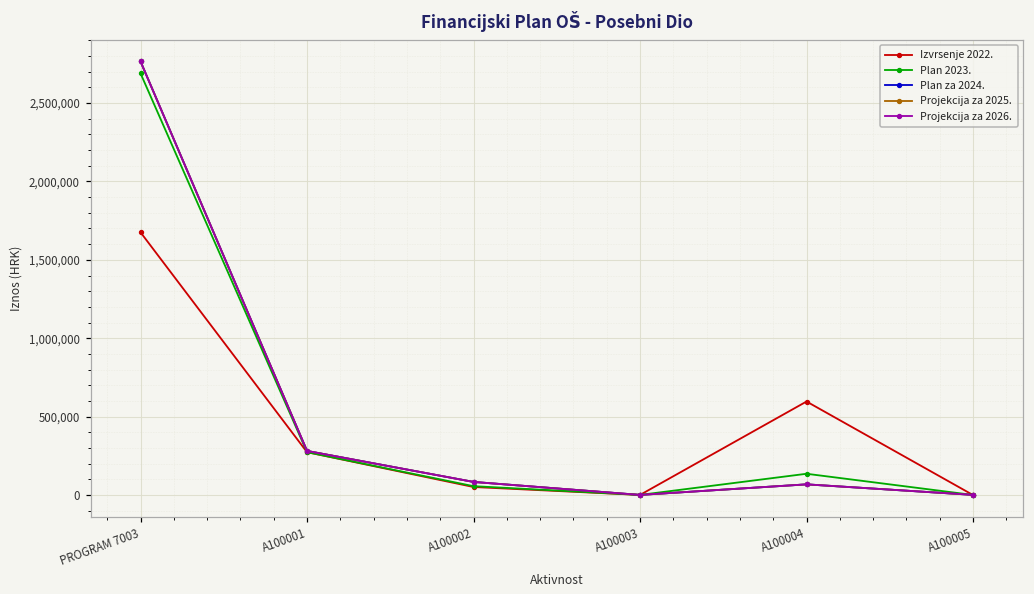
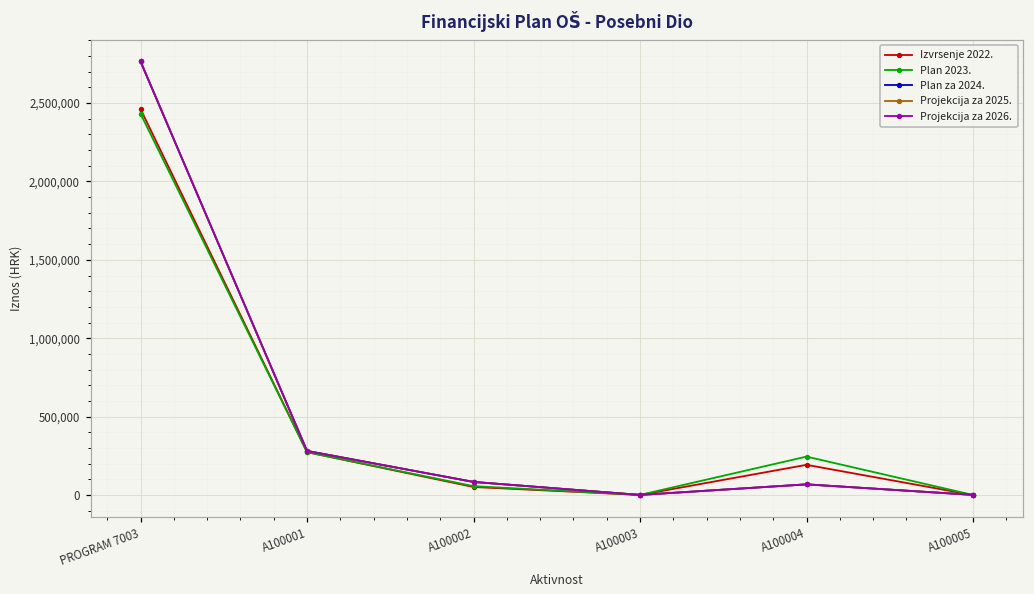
Izvrsenje 2022., PROGRAM 7003: 1,680,000 -> 2,460,000
Plan 2023., PROGRAM 7003: 2,690,000 -> 2,430,000
Izvrsenje 2022., A100004: 600,000 -> 190,000
Plan 2023., A100004: 140,000 -> 250,000
